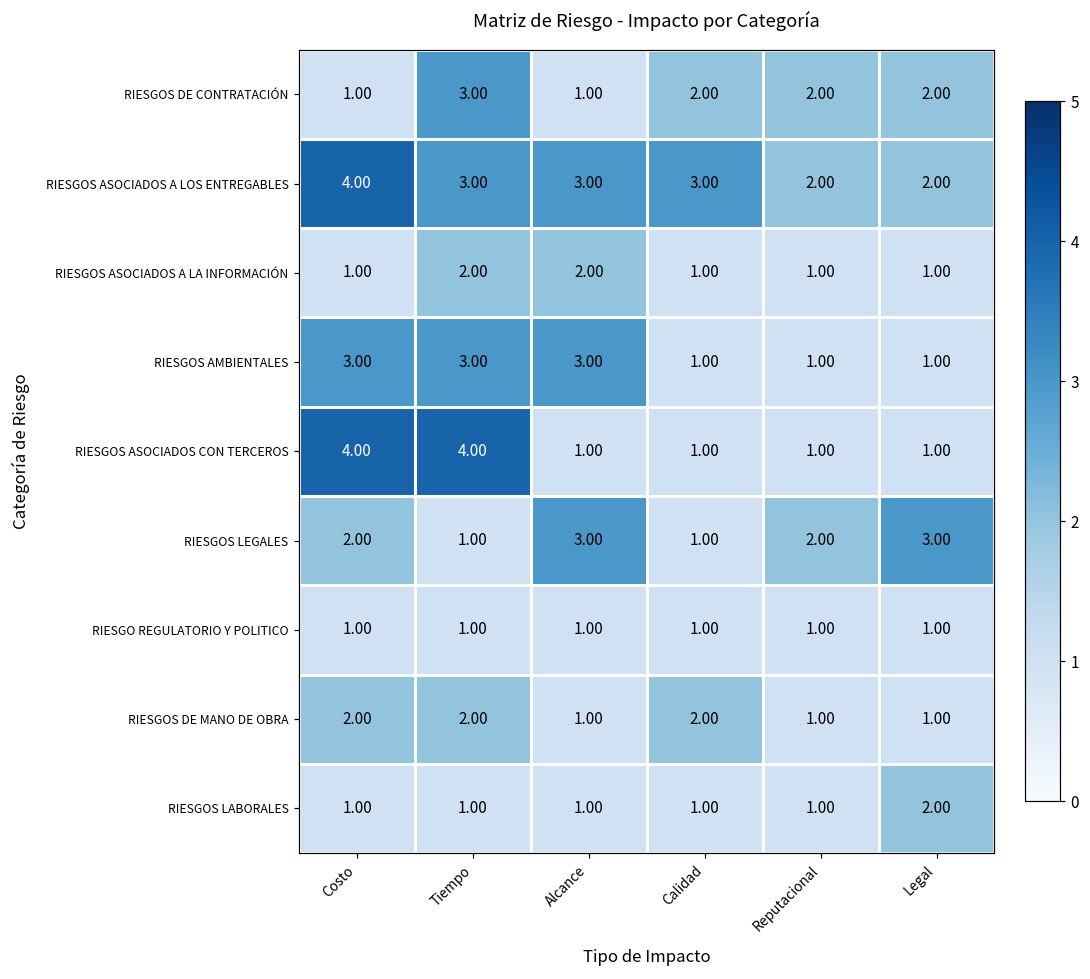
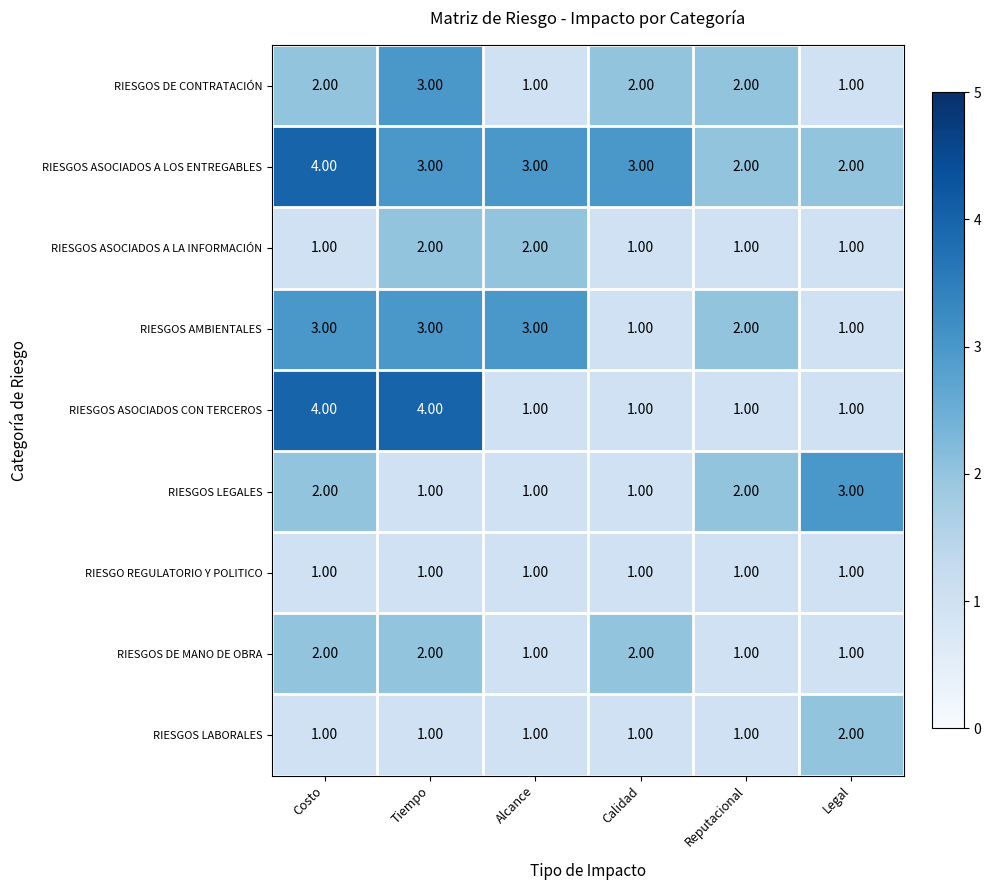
RIESGOS DE CONTRATACIÓN, Costo: 1.00 -> 2.00
RIESGOS DE CONTRATACIÓN, Legal: 2.00 -> 1.00
RIESGOS AMBIENTALES, Reputacional: 1.00 -> 2.00
RIESGOS LEGALES, Alcance: 3.00 -> 1.00
